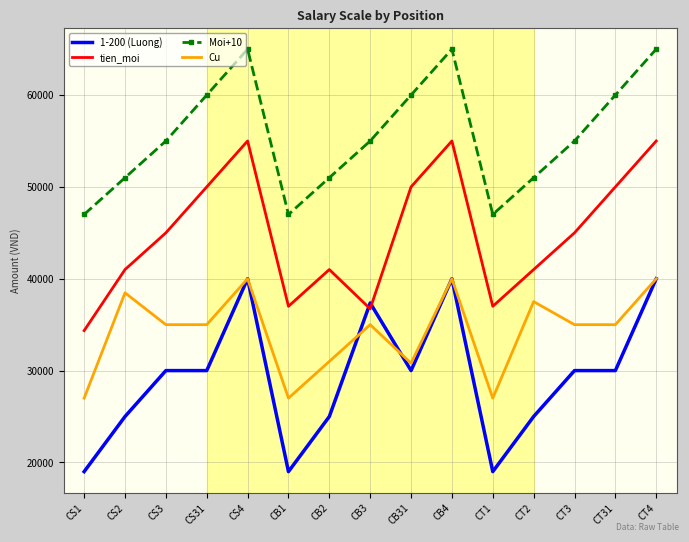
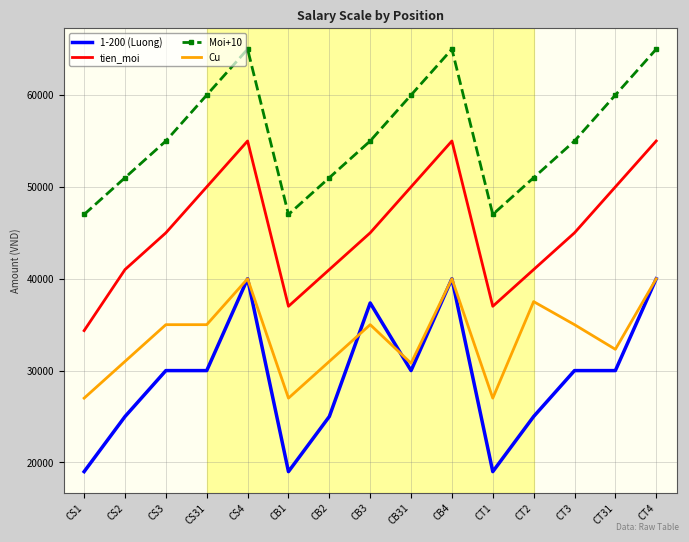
Cu, CS2: 38000 -> 31000
tien_moi, CB3: 37000 -> 45000
Cu, CT31: 35000 -> 32000
